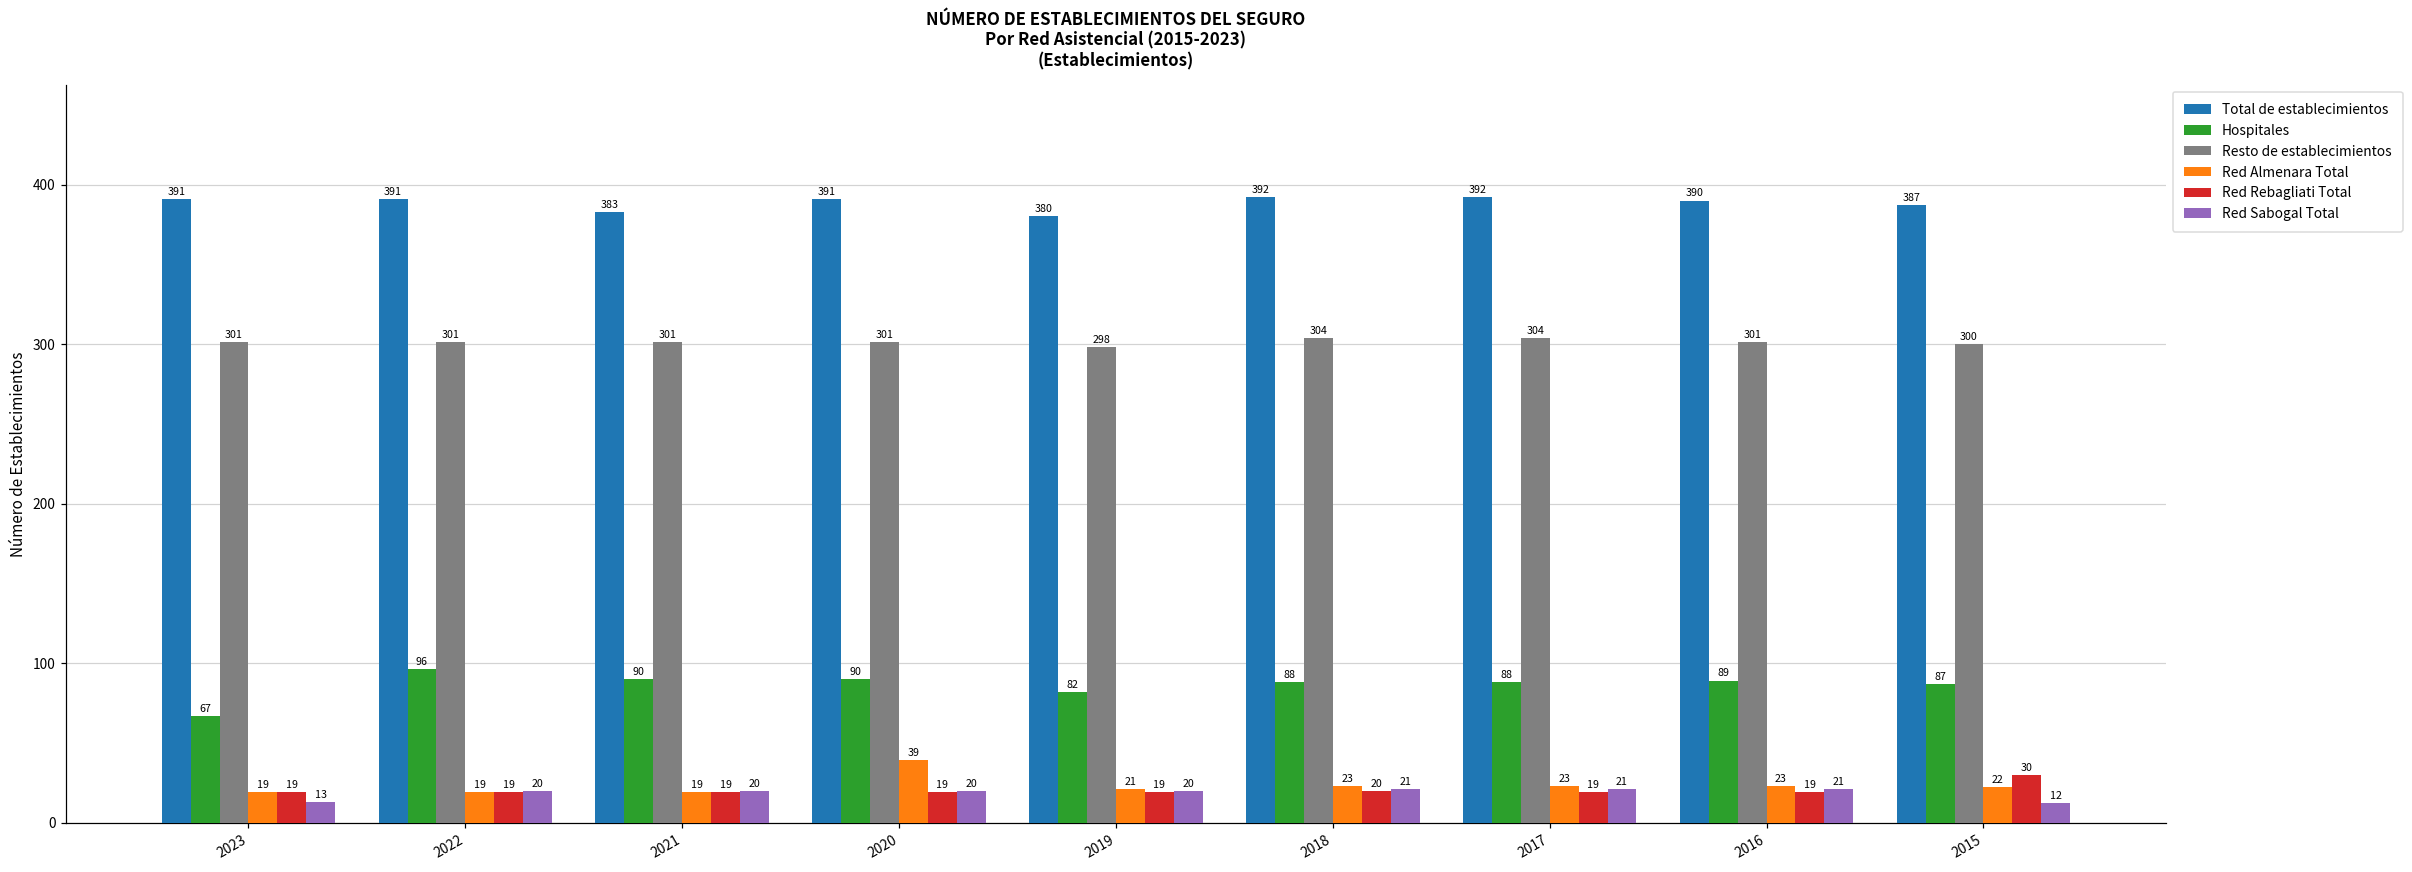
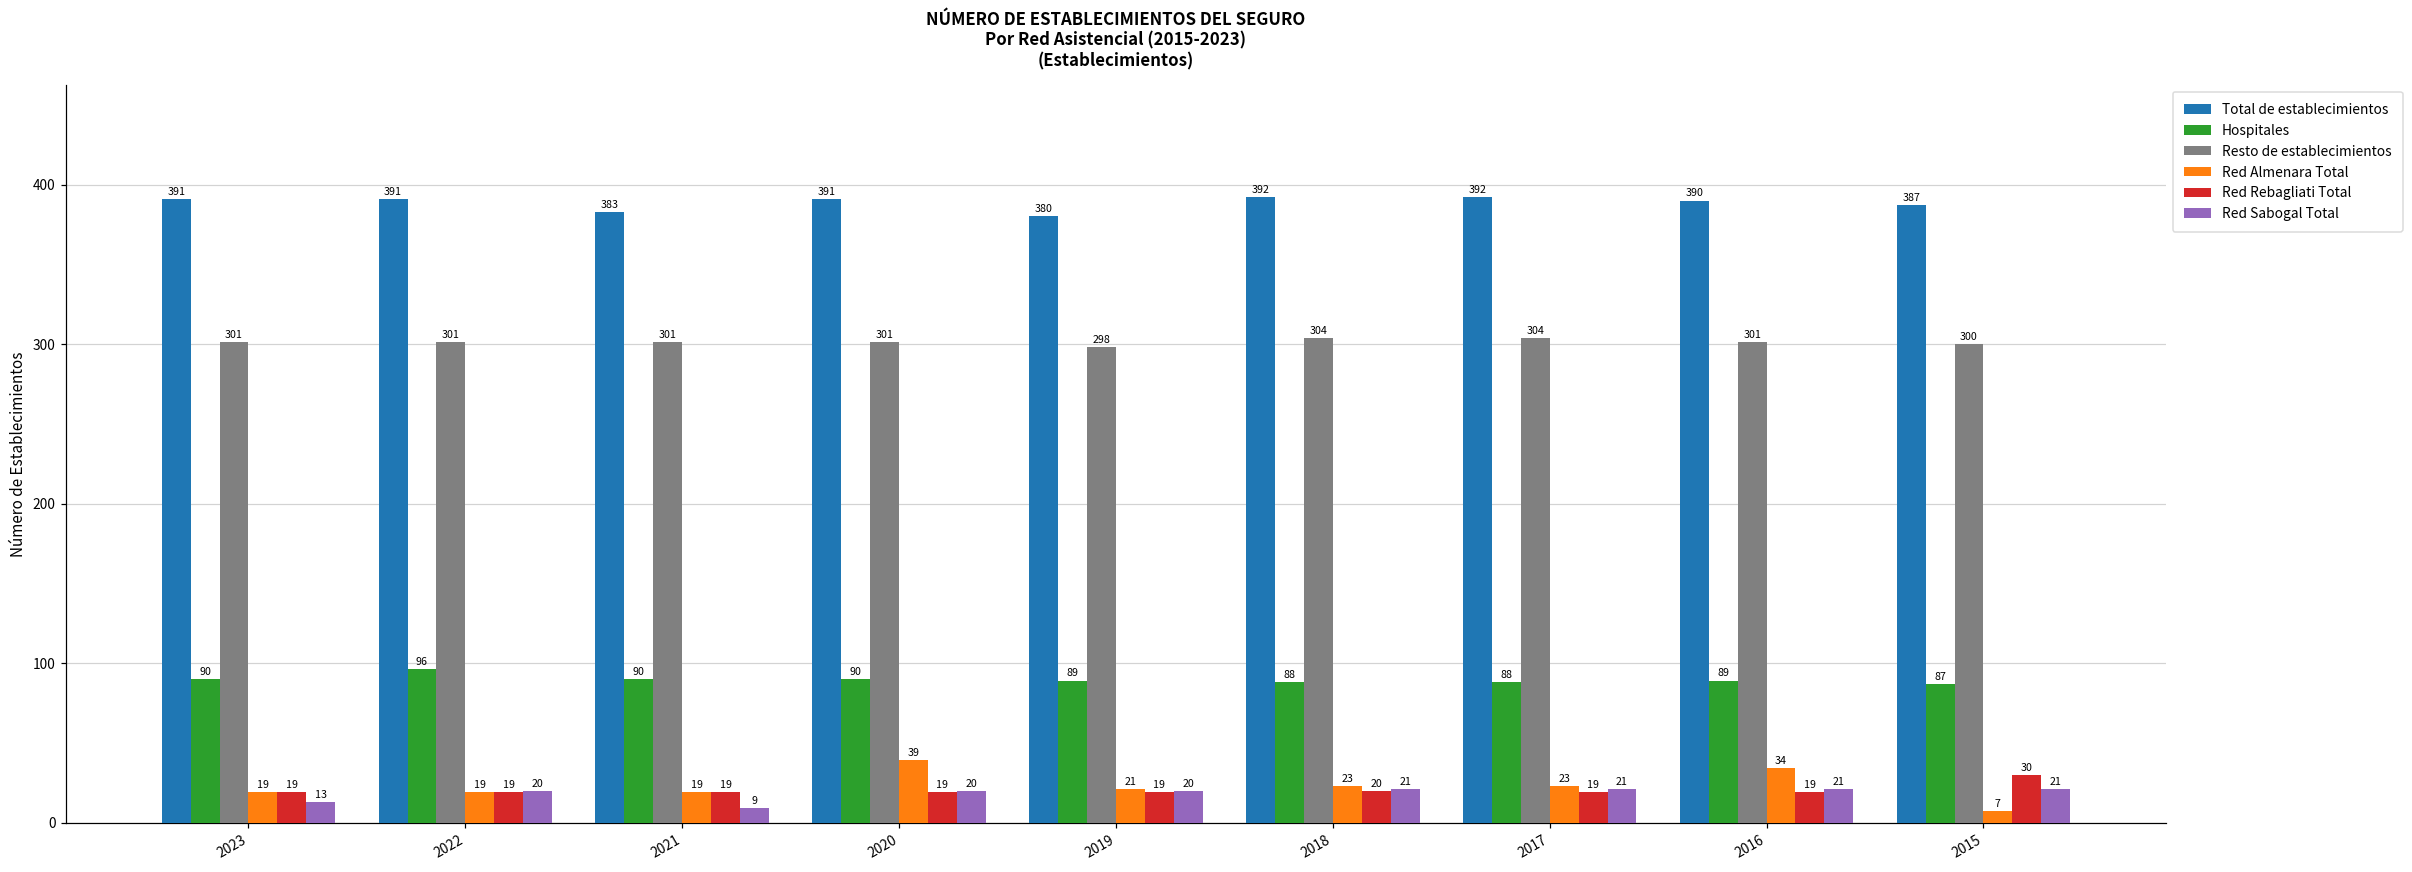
Hospitales, 2023: 67 -> 90
Red Sabogal Total, 2021: 20 -> 9
Hospitales, 2019: 82 -> 89
Red Almenara Total, 2016: 23 -> 34
Red Almenara Total, 2015: 22 -> 7
Red Sabogal Total, 2015: 12 -> 21
